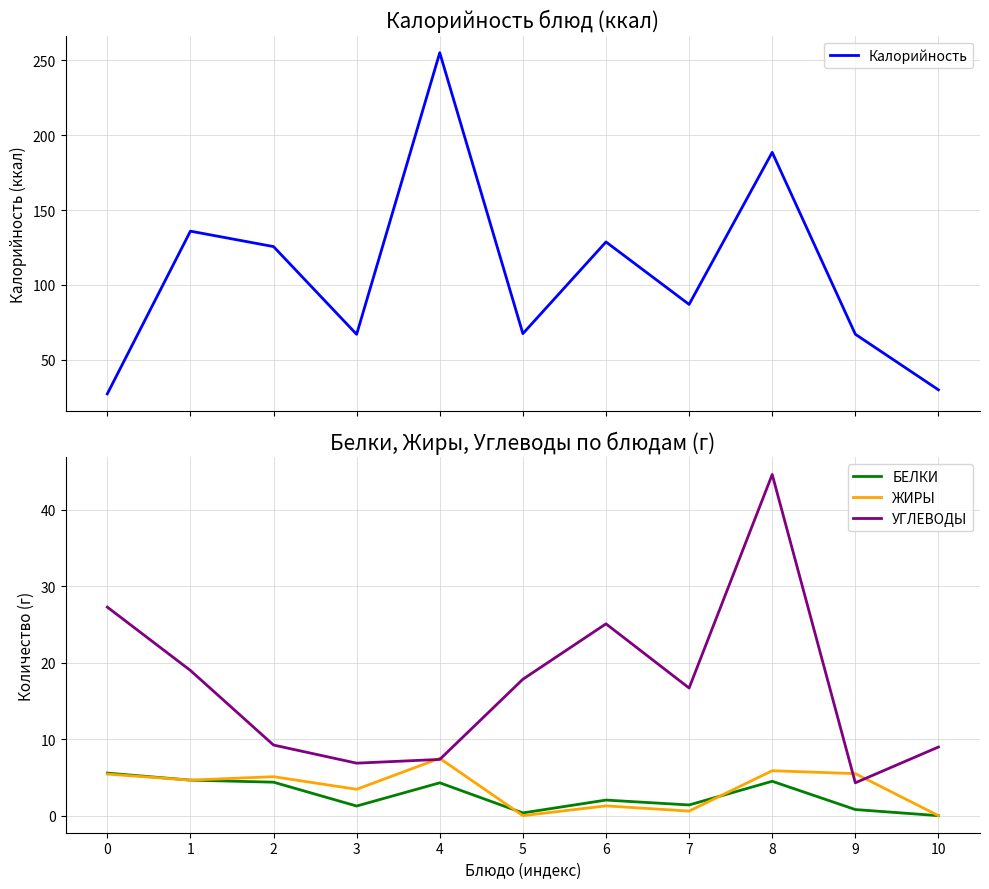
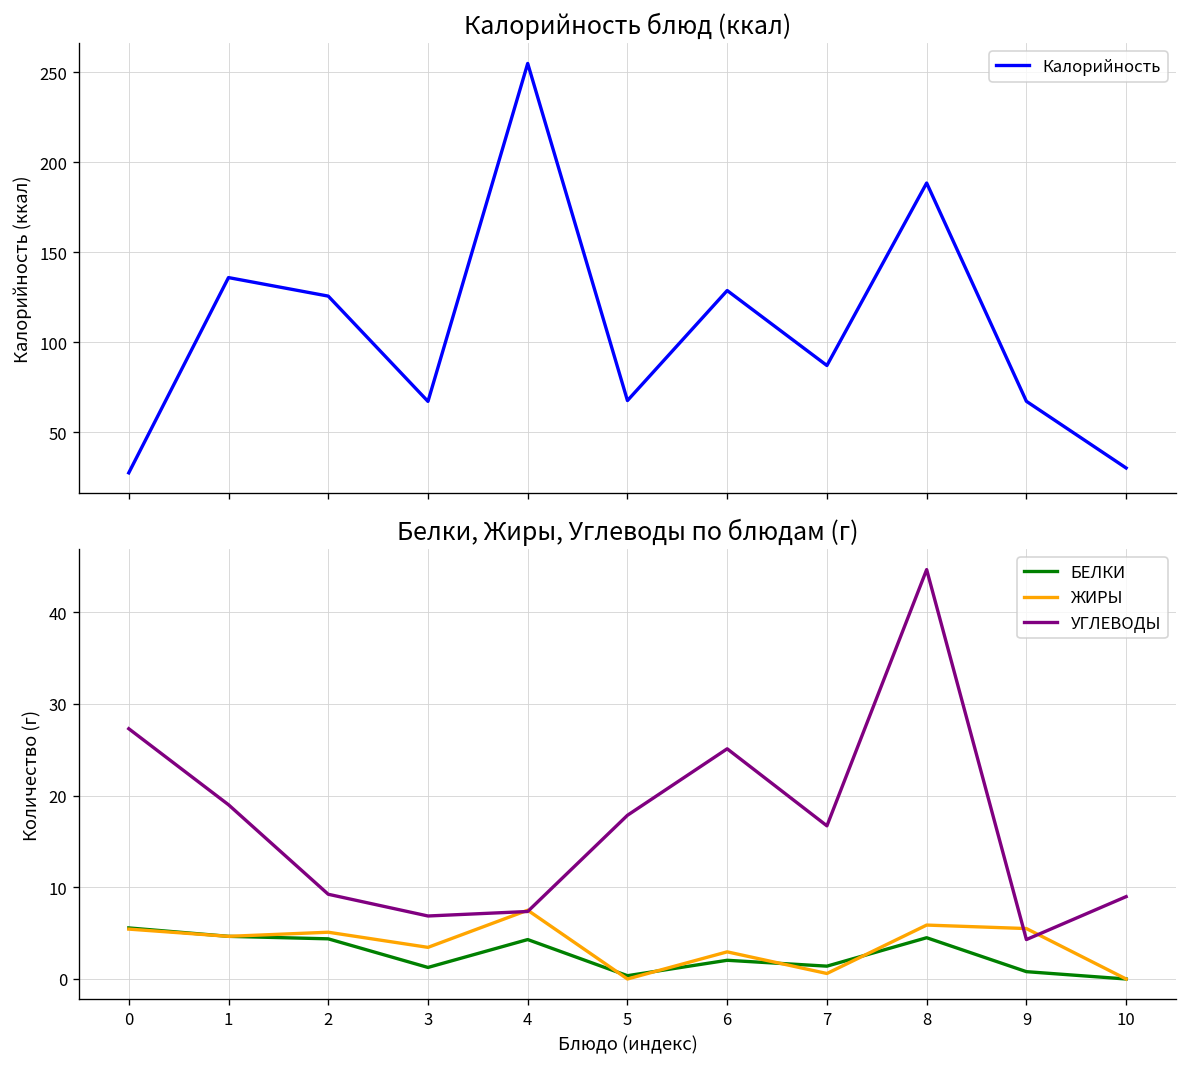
Белки, Жиры, Углеводы по блюдам (г), ЖИРЫ, 6: 1 -> 3
